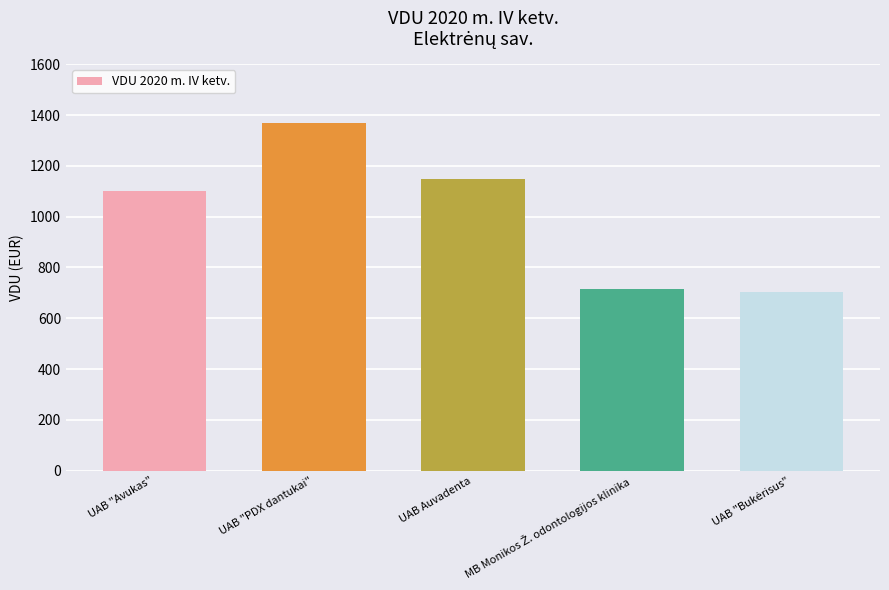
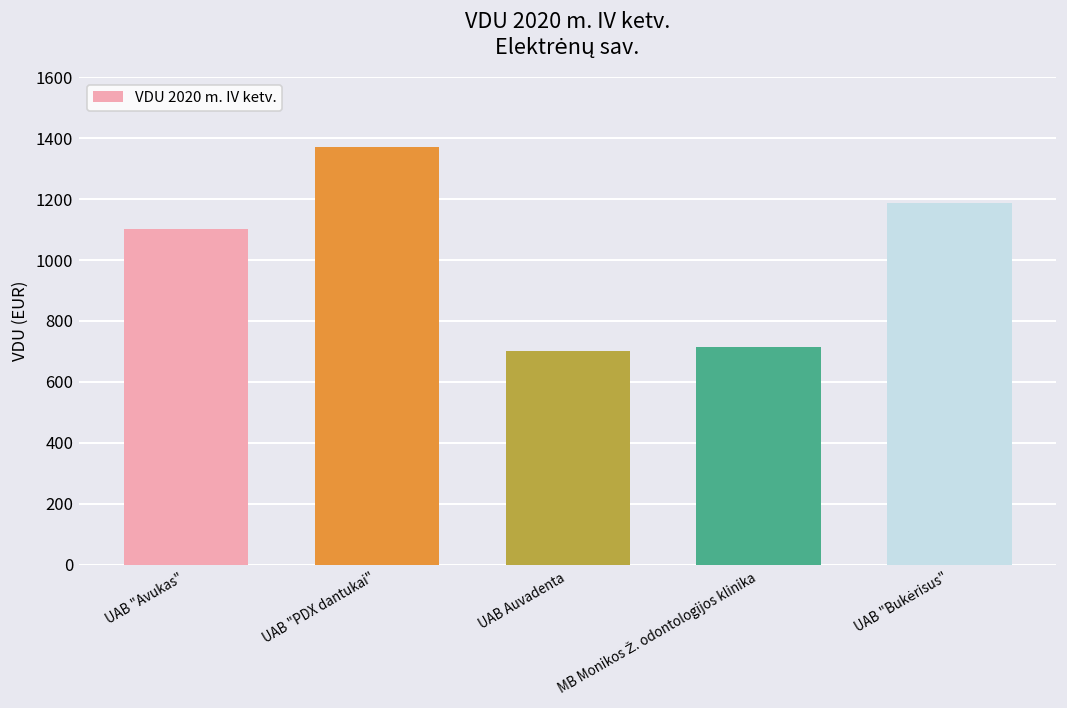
UAB Auvadenta: 1150 -> 700
UAB "Bukėrisus": 700 -> 1190
